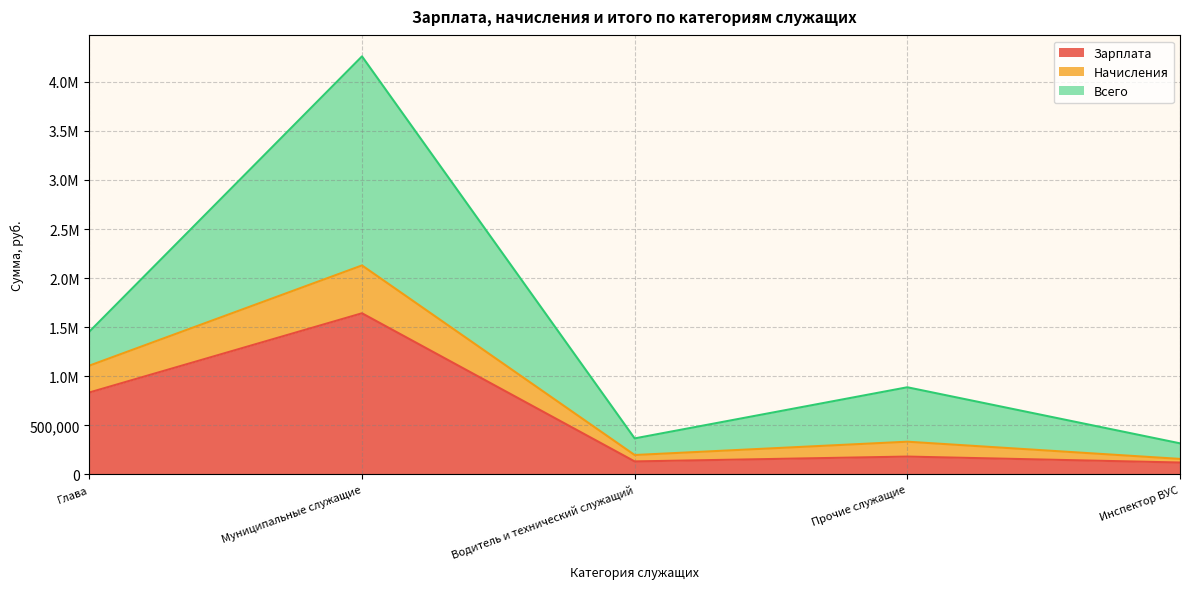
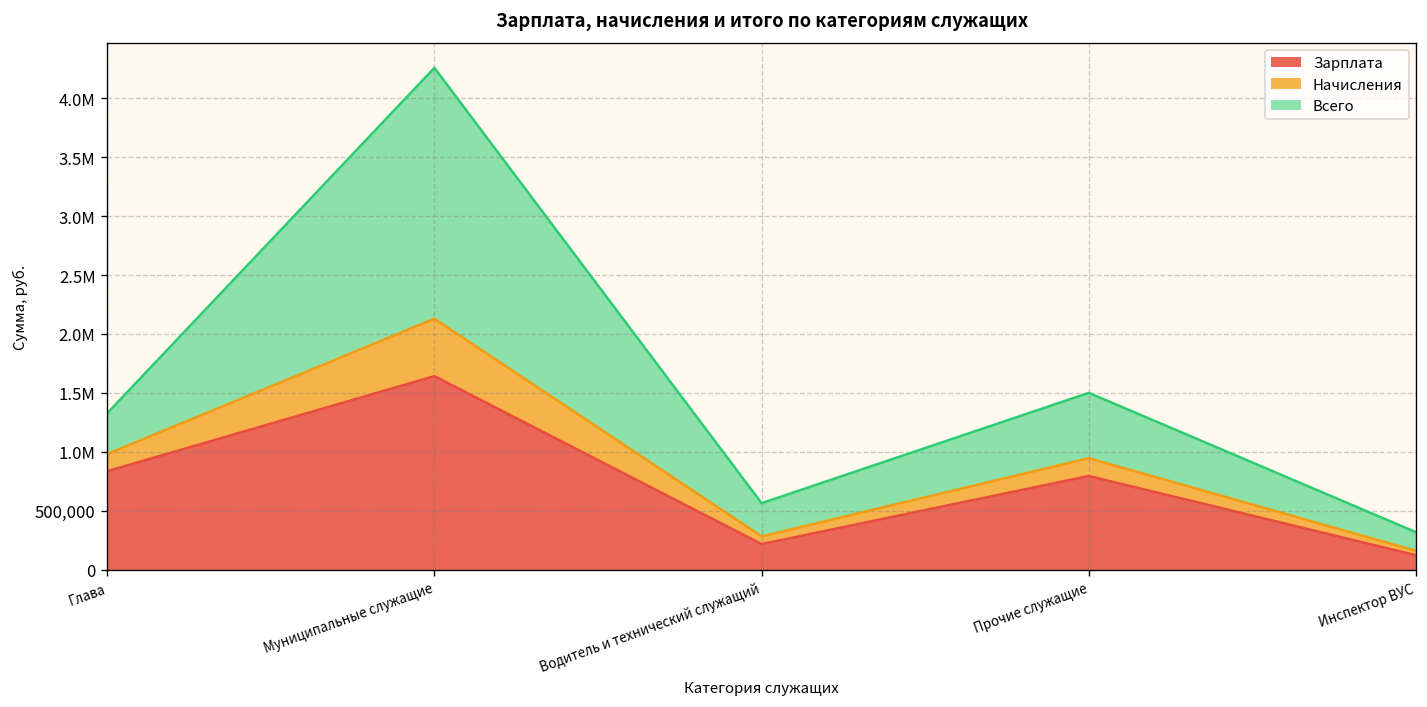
Начисления, Глава: 300,000 -> 100,000
Зарплата, Водитель и технический служащий: 100,000 -> 200,000
Всего, Водитель и технический служащий: 200,000 -> 300,000
Зарплата, Прочие служащие: 200,000 -> 800,000
